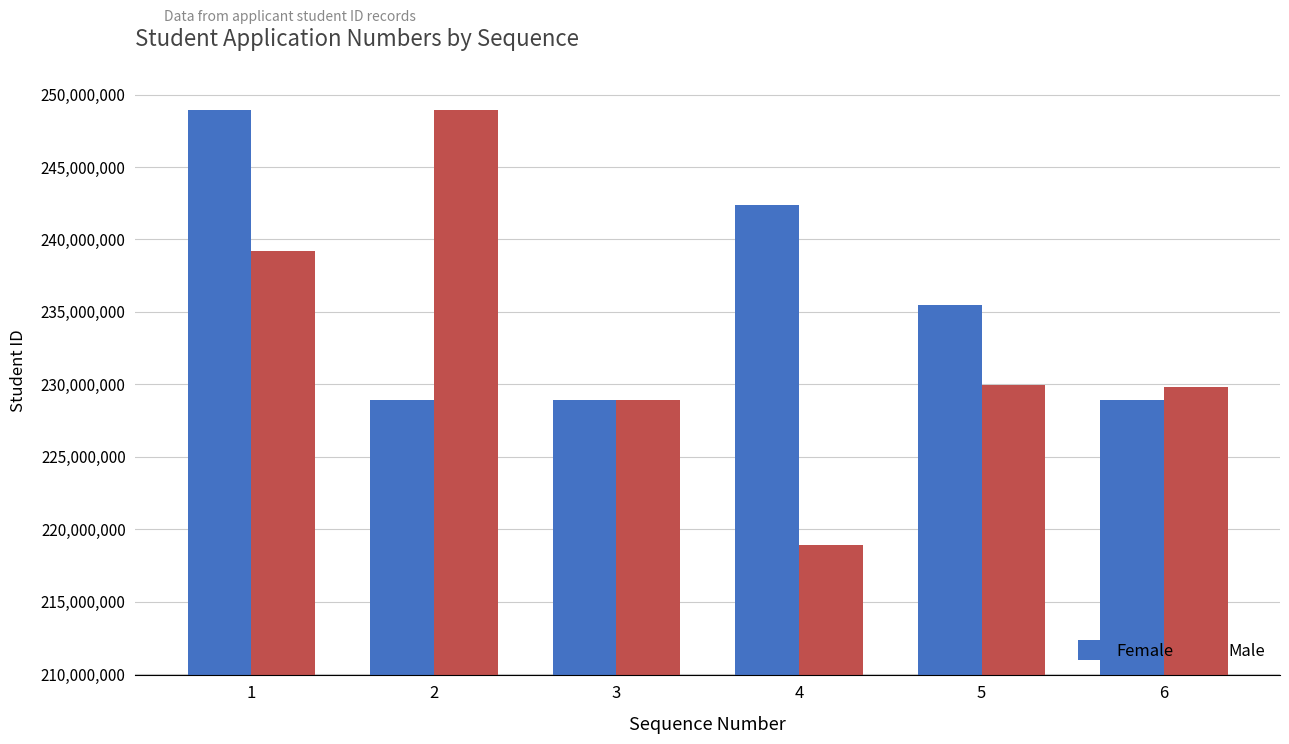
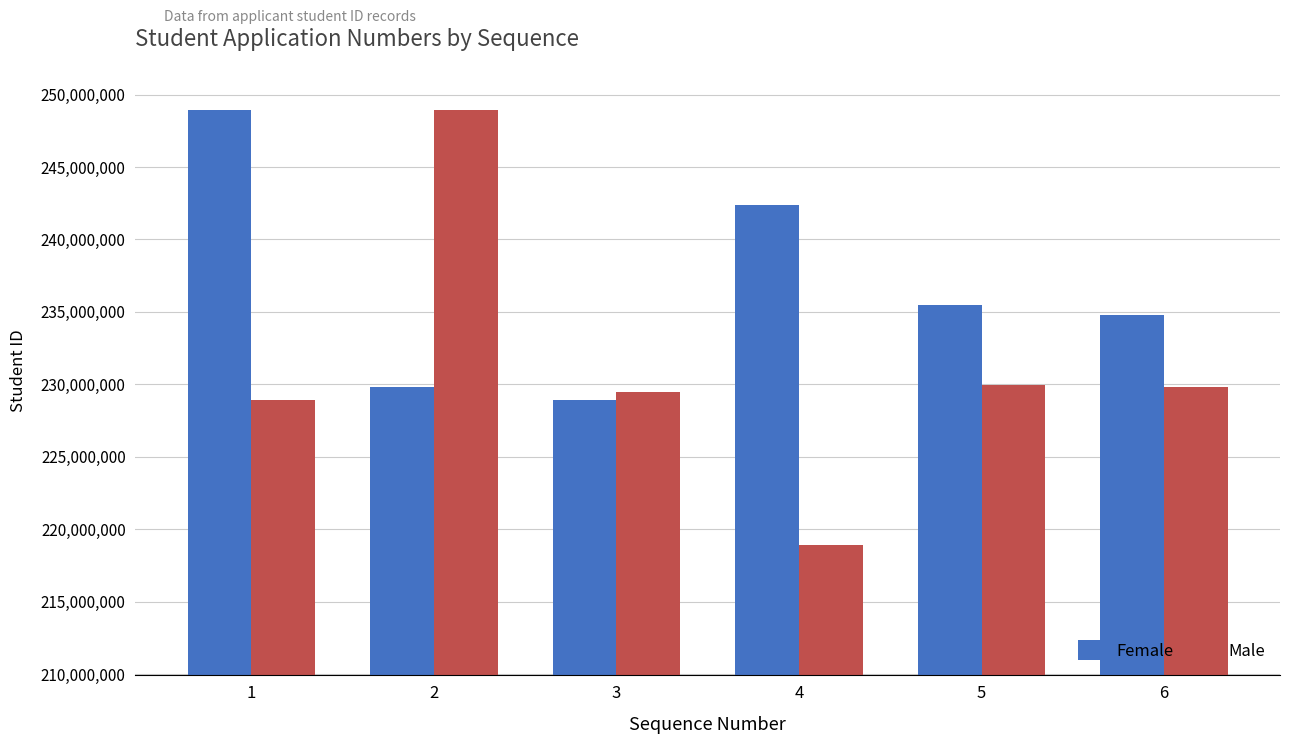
Male, 1: 239,200,000 -> 228,900,000
Female, 2: 228,900,000 -> 229,800,000
Male, 3: 228,900,000 -> 229,500,000
Female, 6: 228,900,000 -> 234,800,000
